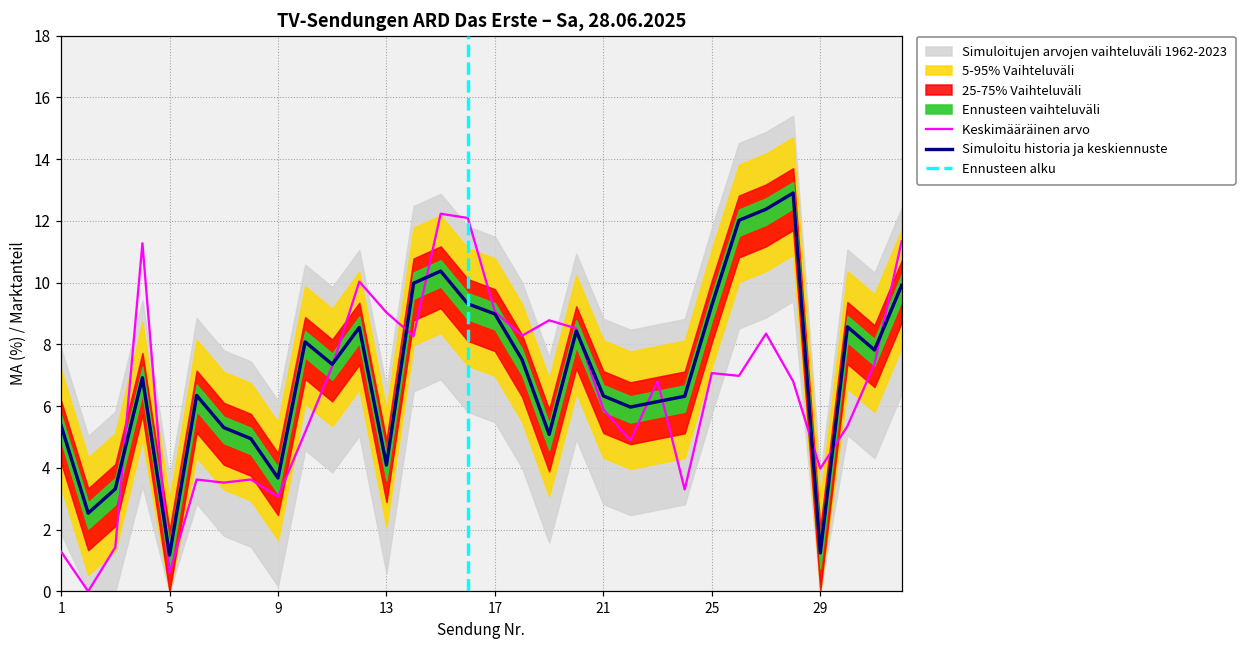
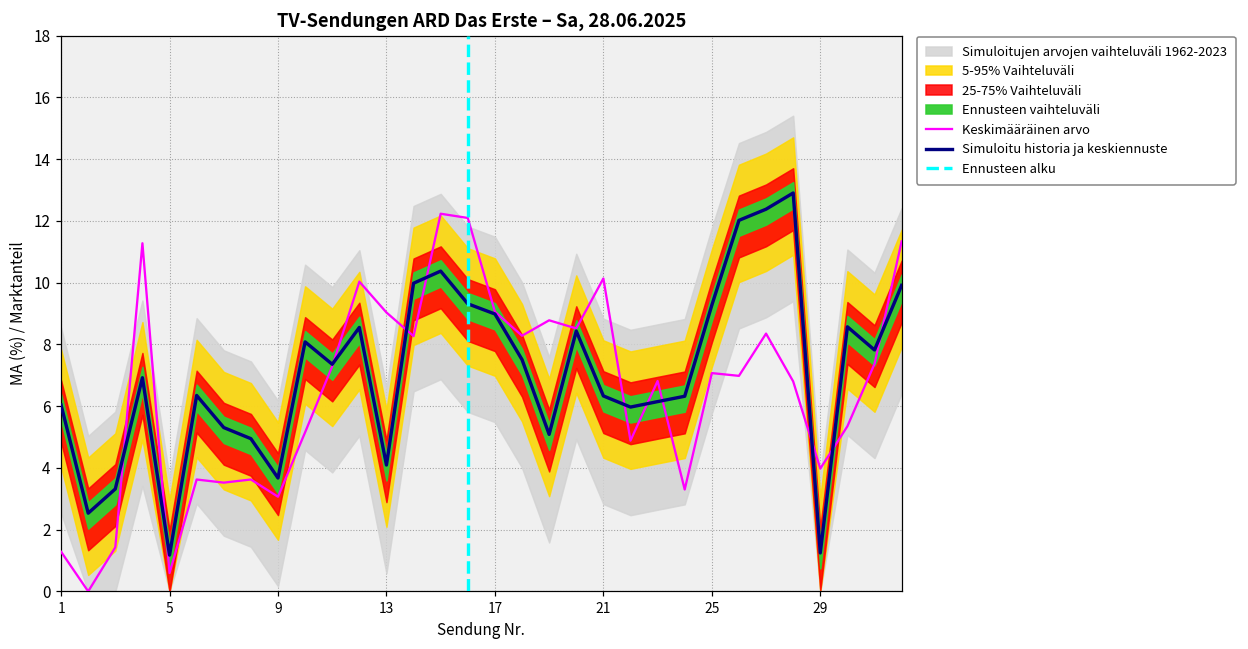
Simuloitu historia ja keskiennuste, 1: 5.4 -> 6.0
Keskimääräinen arvo, 21: 5.9 -> 10.1
